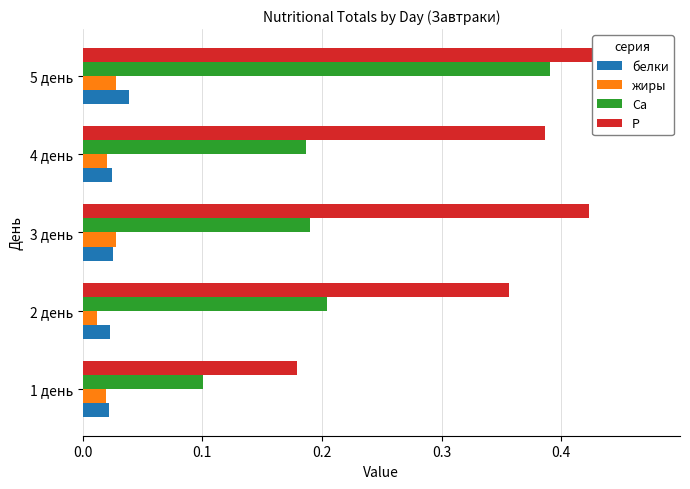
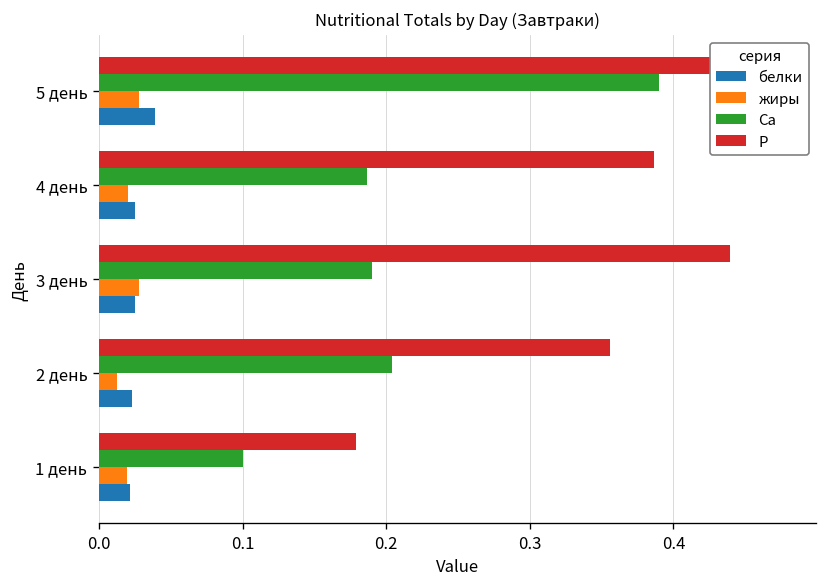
P, 3 день: 0.423 -> 0.439
